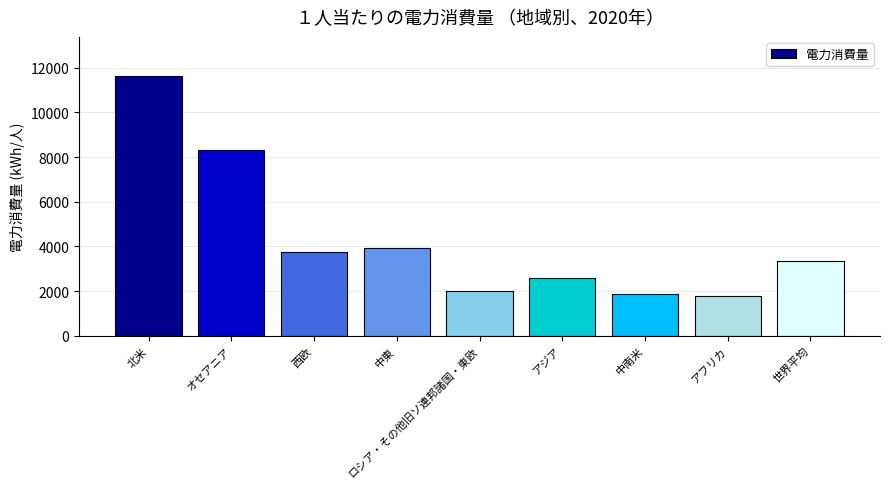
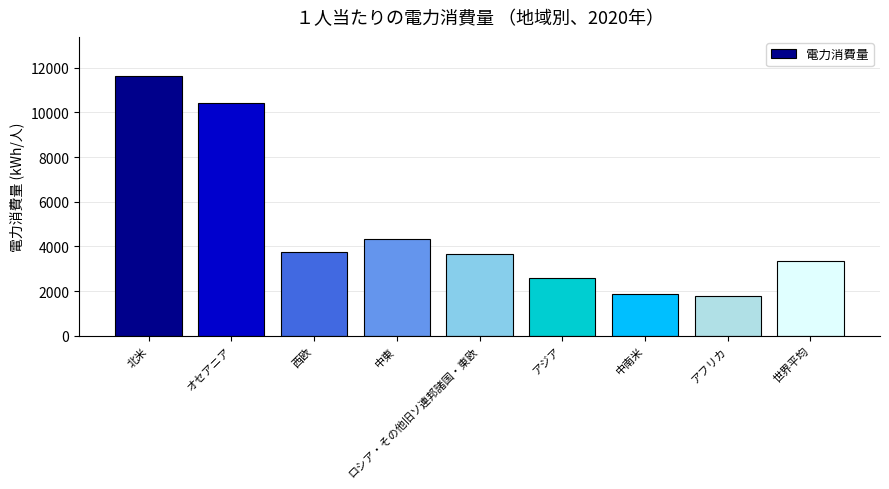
オセアニア: 8300 -> 10400
中東: 3900 -> 4300
ロシア・その他旧ソ連邦諸国・東欧: 2000 -> 3700
